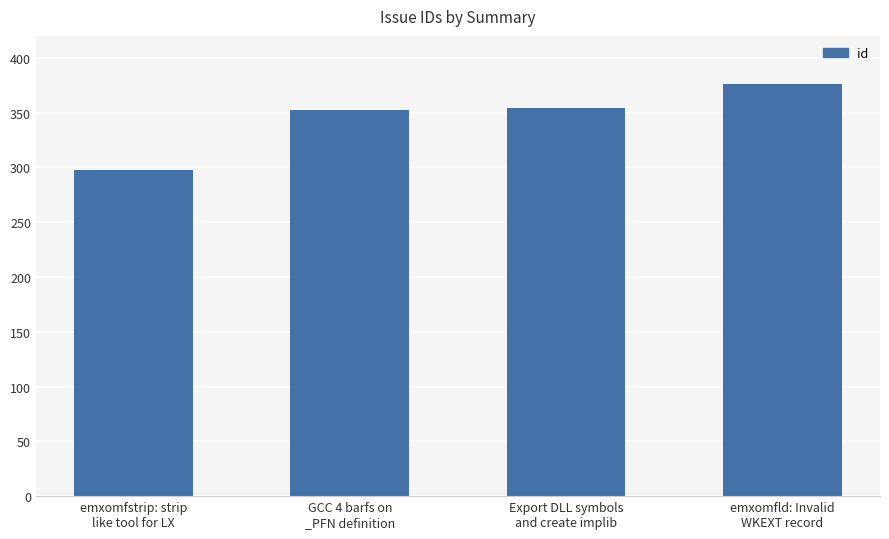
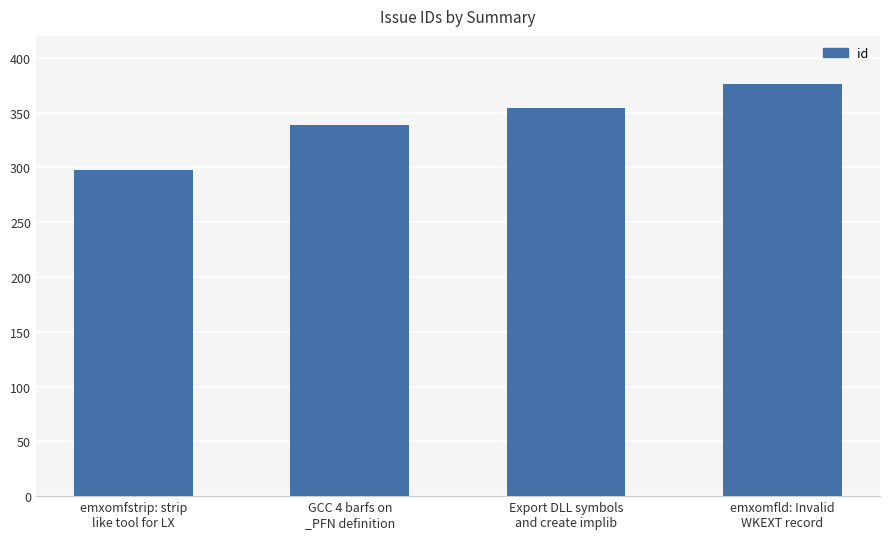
GCC 4 barfs on _PFN definition: 352 -> 339
